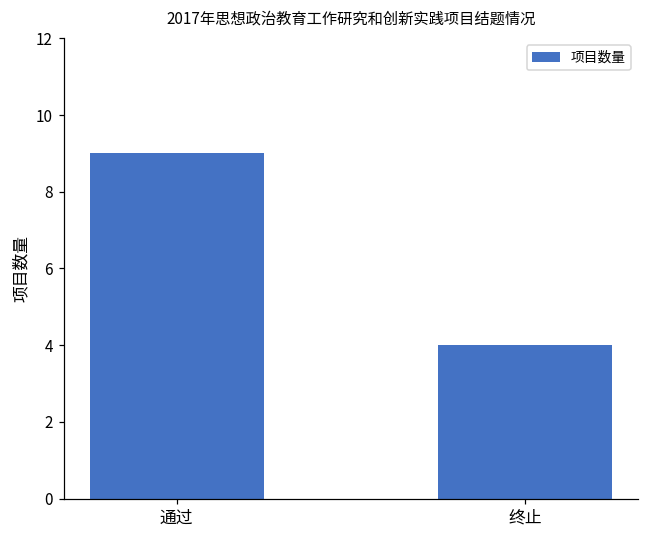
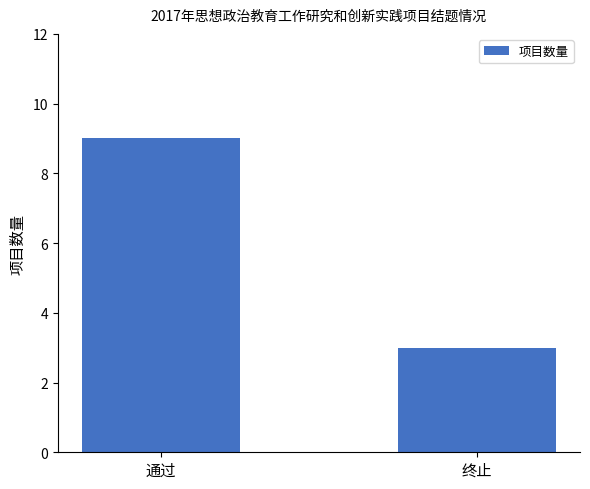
终止: 4 -> 3
